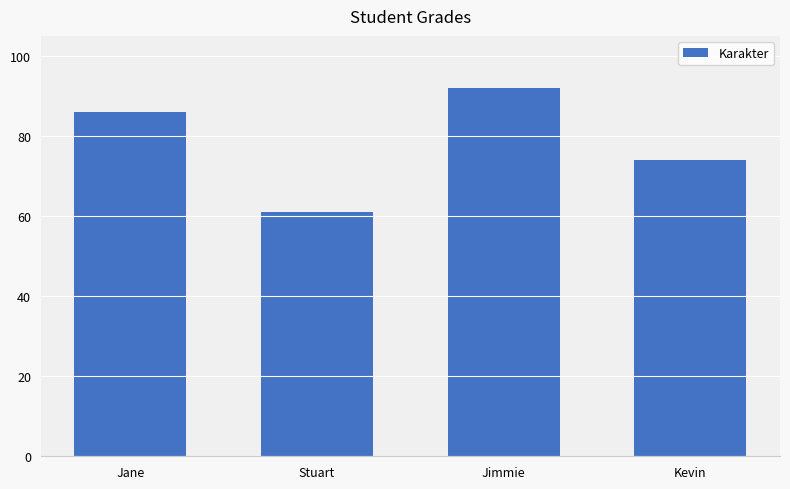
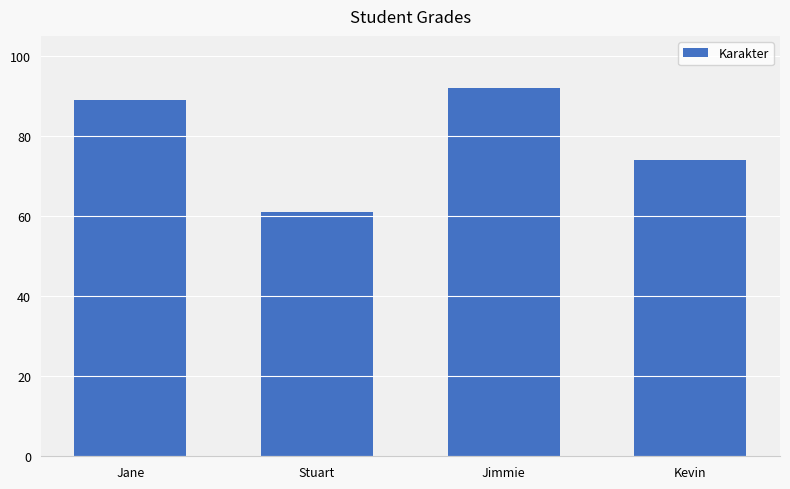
Jane: 86 -> 89
